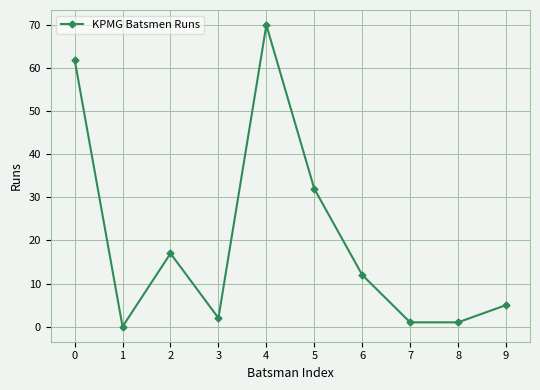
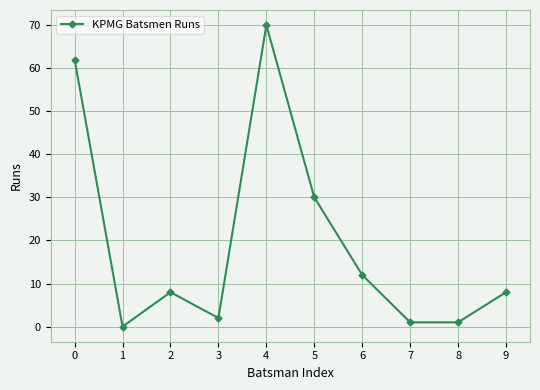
2: 17 -> 8
5: 32 -> 30
9: 5 -> 8
